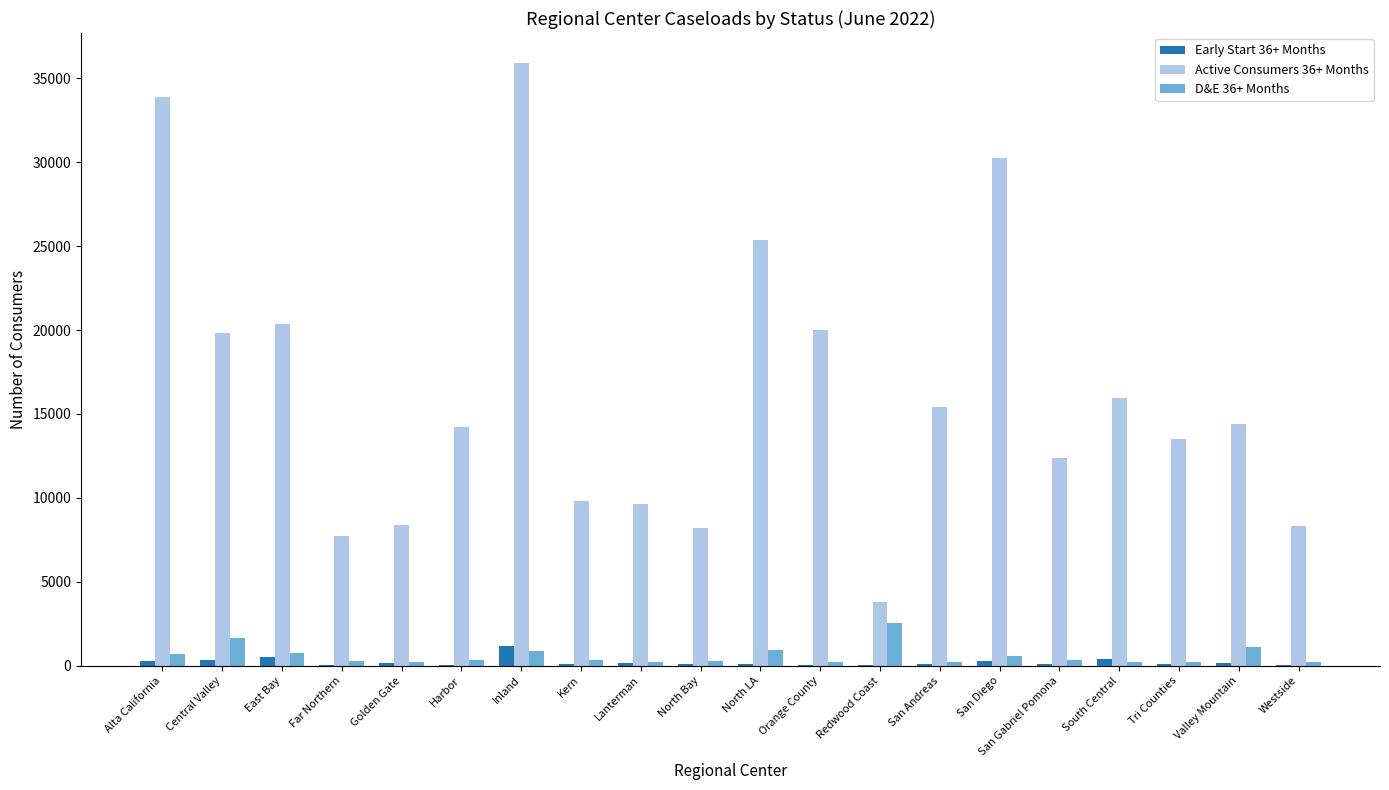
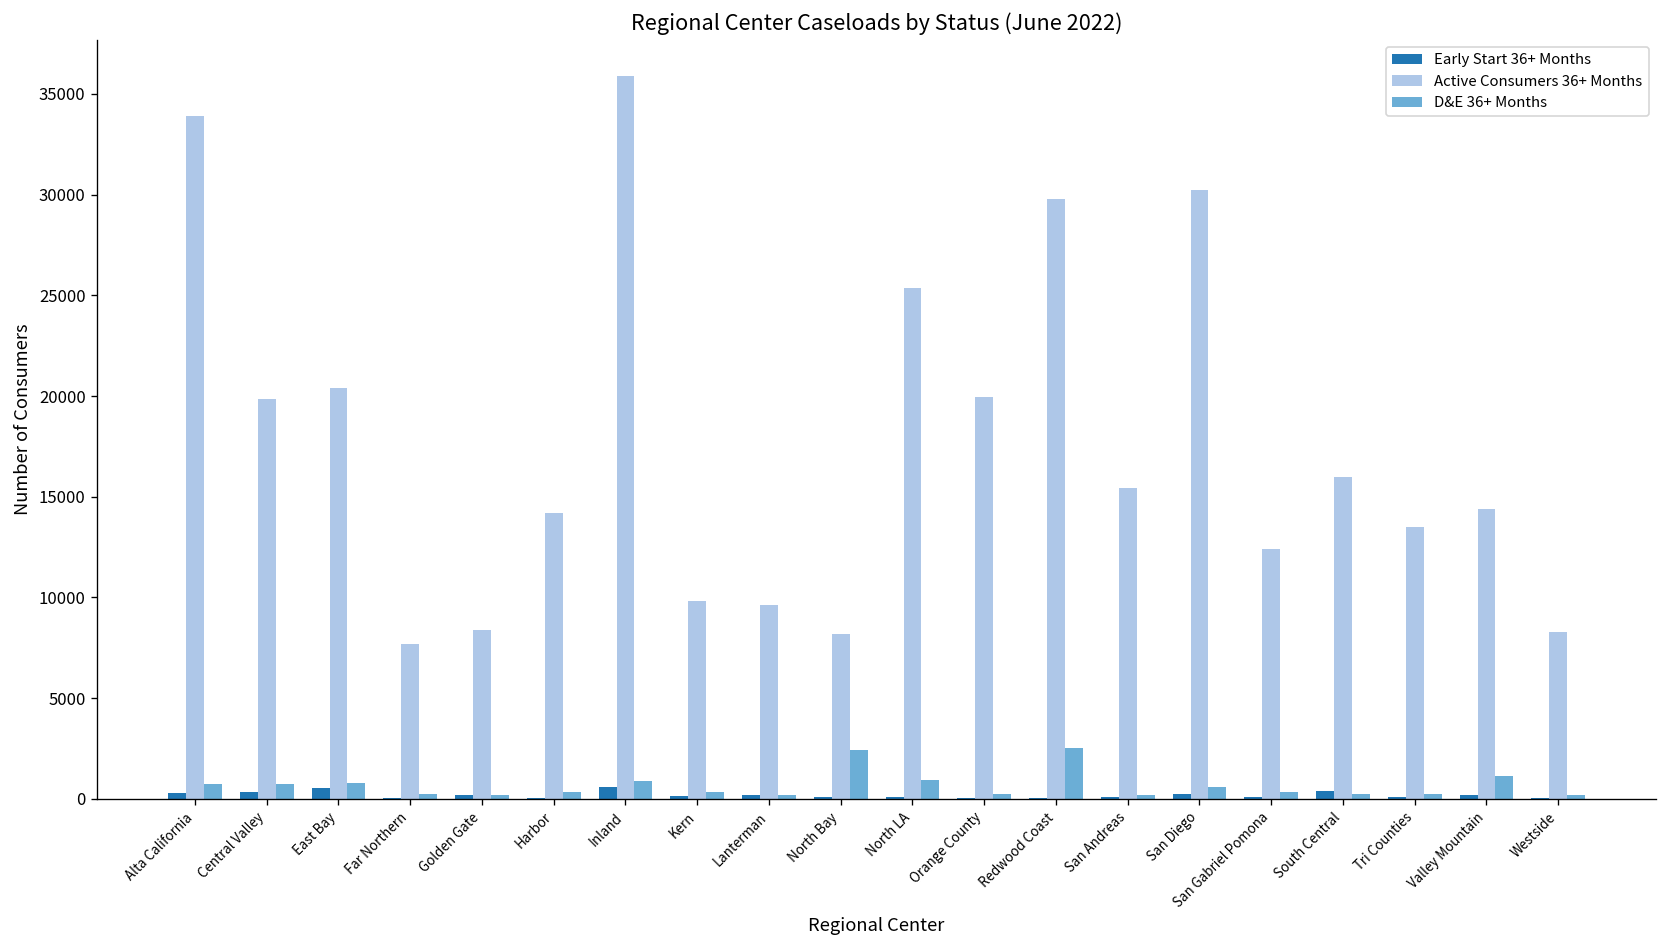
D&E 36+ Months, Central Valley: 1700 -> 700
Early Start 36+ Months, Inland: 1200 -> 600
D&E 36+ Months, North Bay: 300 -> 2400
Active Consumers 36+ Months, Redwood Coast: 3800 -> 29800
